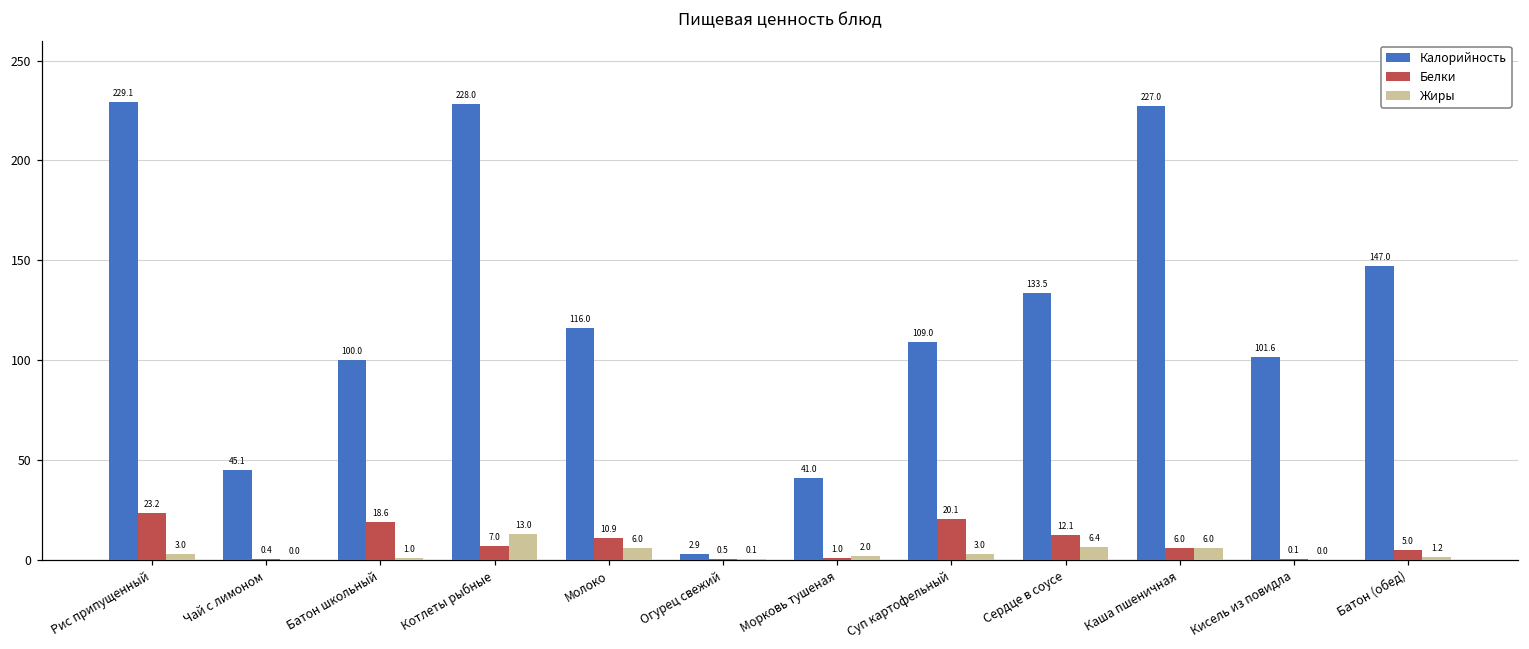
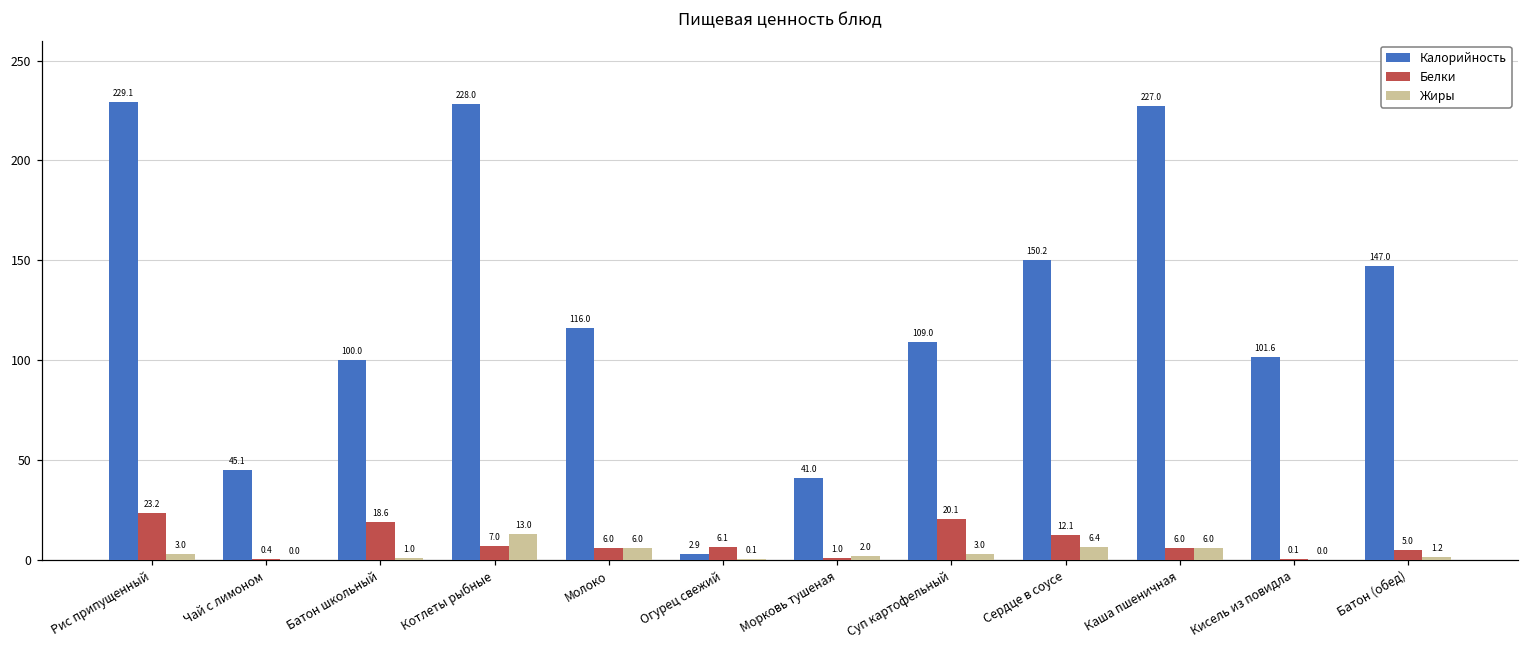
Белки, Молоко: 10.9 -> 6.0
Белки, Огурец свежий: 0.5 -> 6.1
Калорийность, Сердце в соусе: 133.5 -> 150.2
